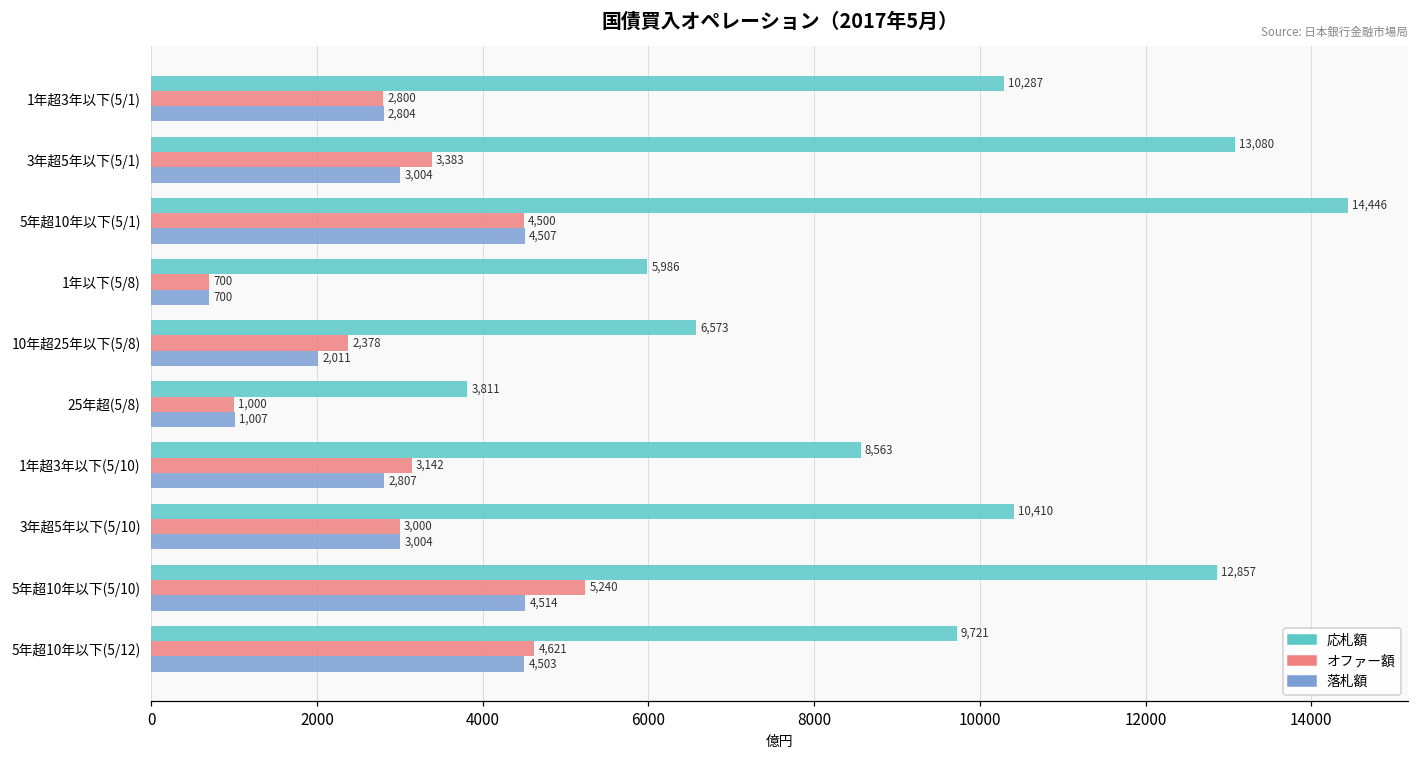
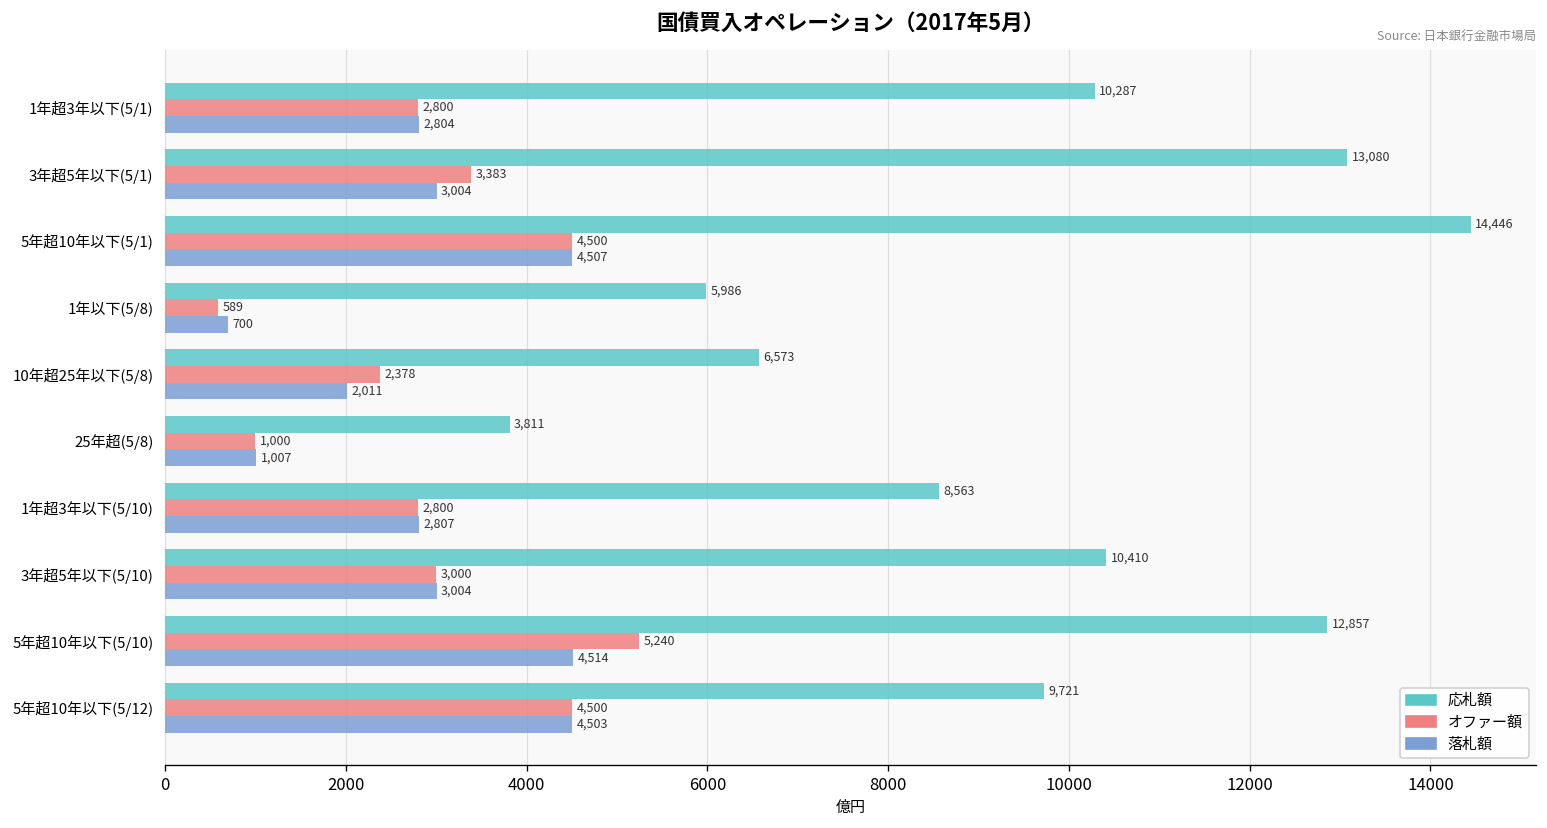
オファー額, 1年以下(5/8): 700 -> 589
オファー額, 1年超3年以下(5/10): 3,142 -> 2,800
オファー額, 5年超10年以下(5/12): 4,621 -> 4,500
